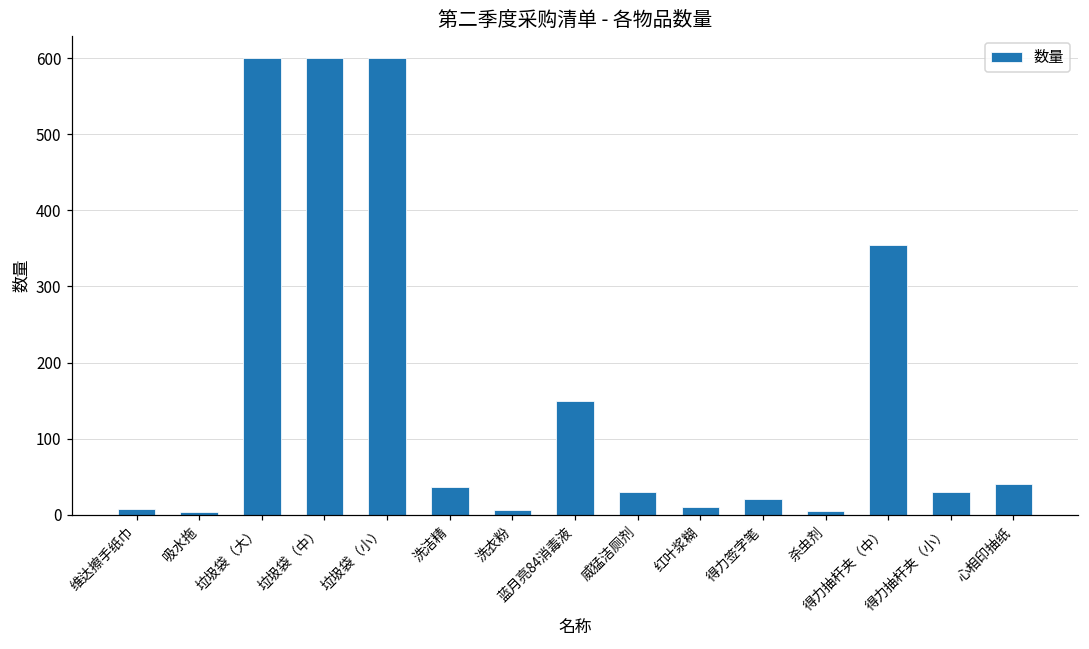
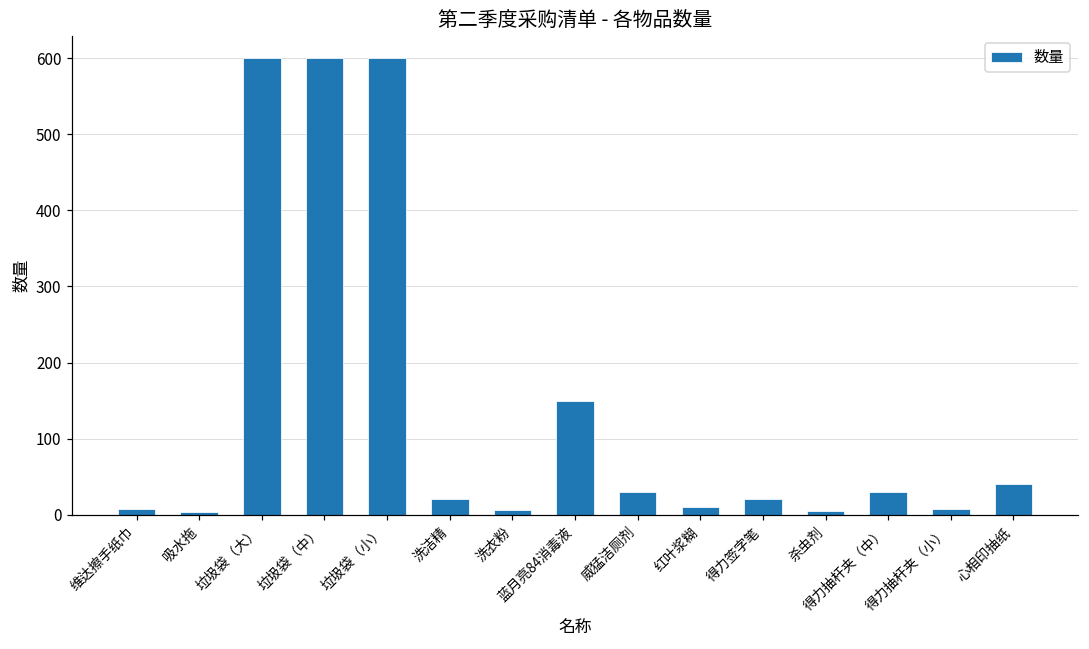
洗洁精: 40 -> 20
得力抽杆夹（中）: 350 -> 30
得力抽杆夹（小）: 30 -> 10
